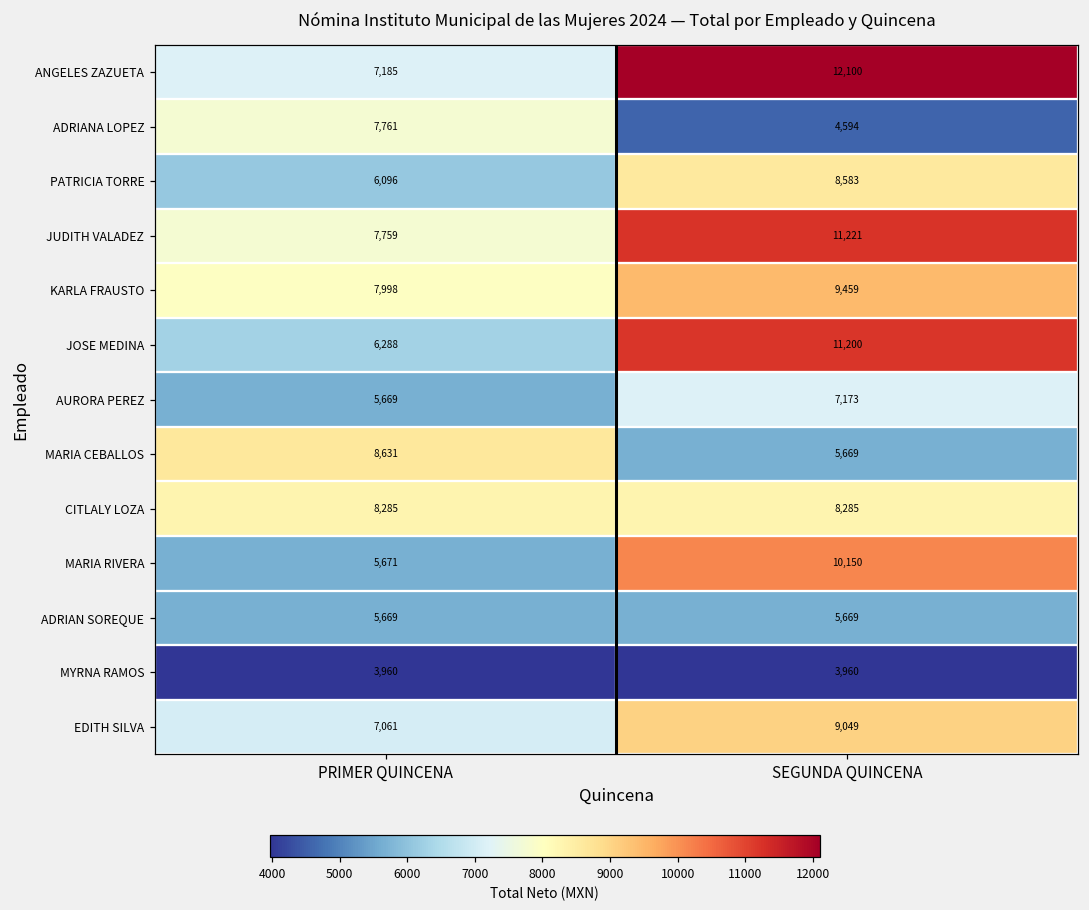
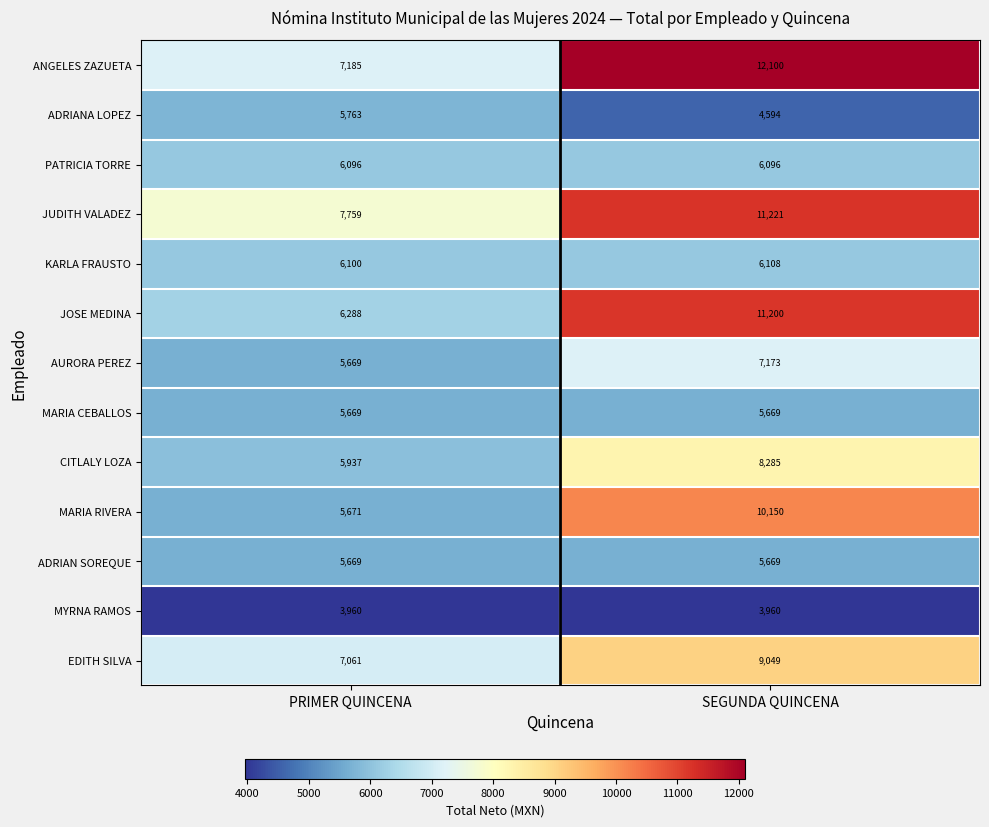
ADRIANA LOPEZ, PRIMER QUINCENA: 7,761 -> 5,763
PATRICIA TORRE, SEGUNDA QUINCENA: 8,583 -> 6,096
KARLA FRAUSTO, PRIMER QUINCENA: 7,998 -> 6,100
KARLA FRAUSTO, SEGUNDA QUINCENA: 9,459 -> 6,108
MARIA CEBALLOS, PRIMER QUINCENA: 8,631 -> 5,669
CITLALY LOZA, PRIMER QUINCENA: 8,285 -> 5,937
